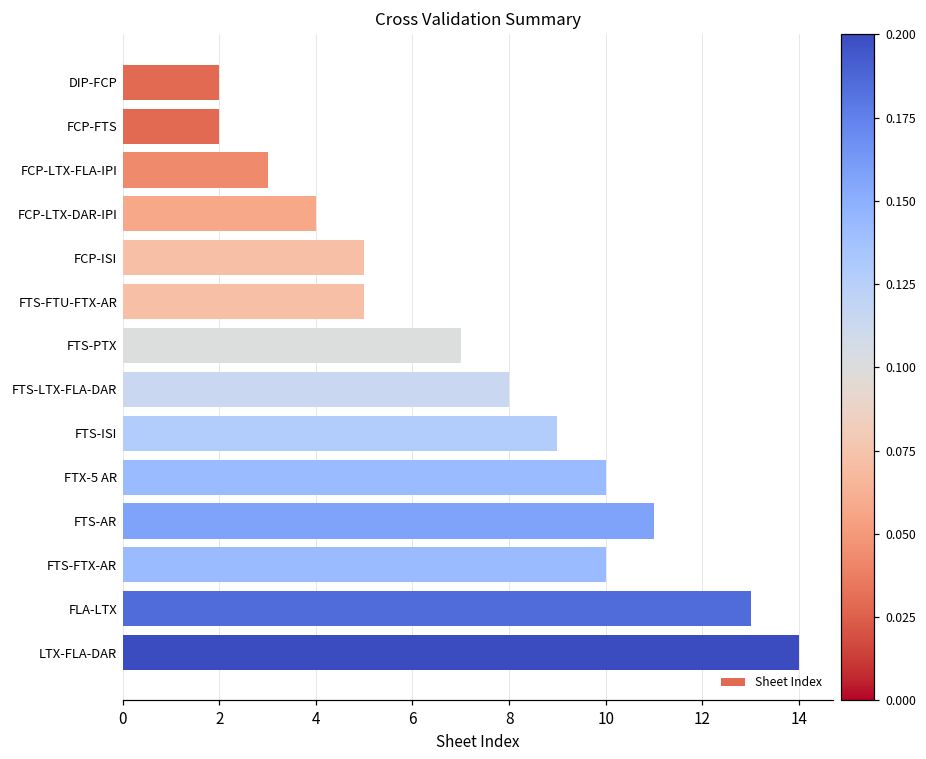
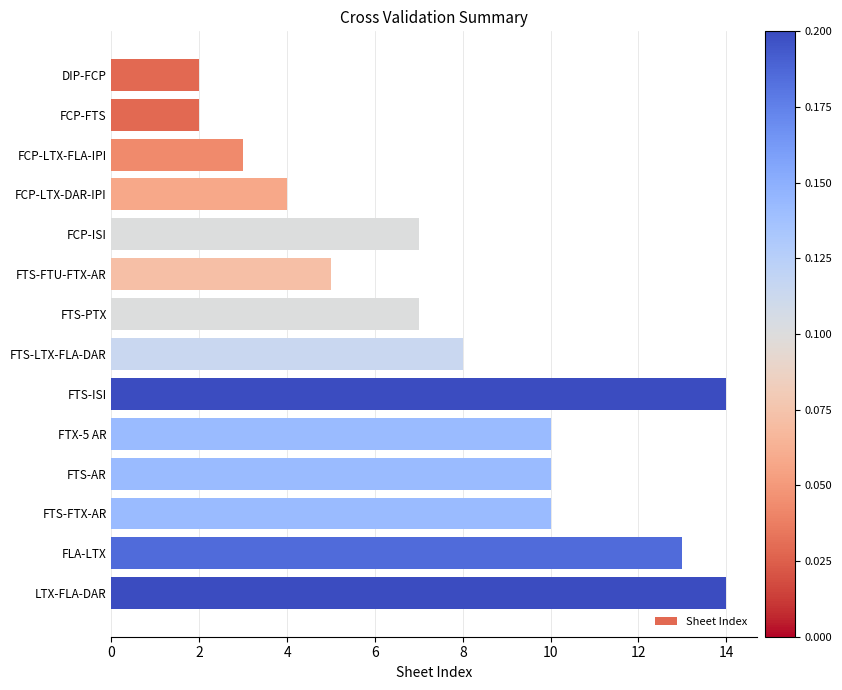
FCP-ISI: 5 -> 7
FTS-ISI: 9 -> 14
FTS-AR: 11 -> 10
